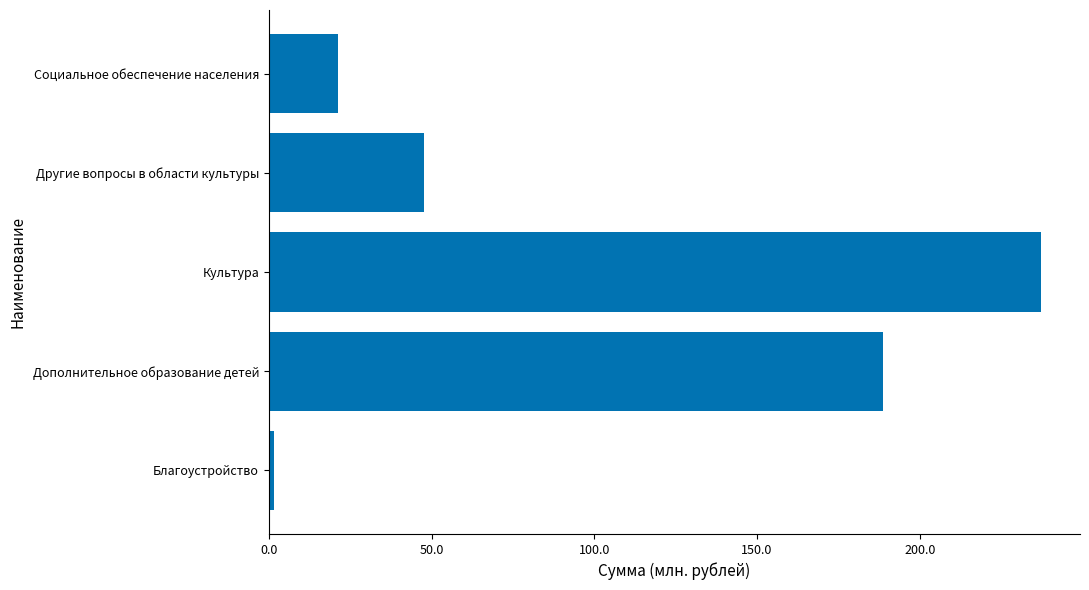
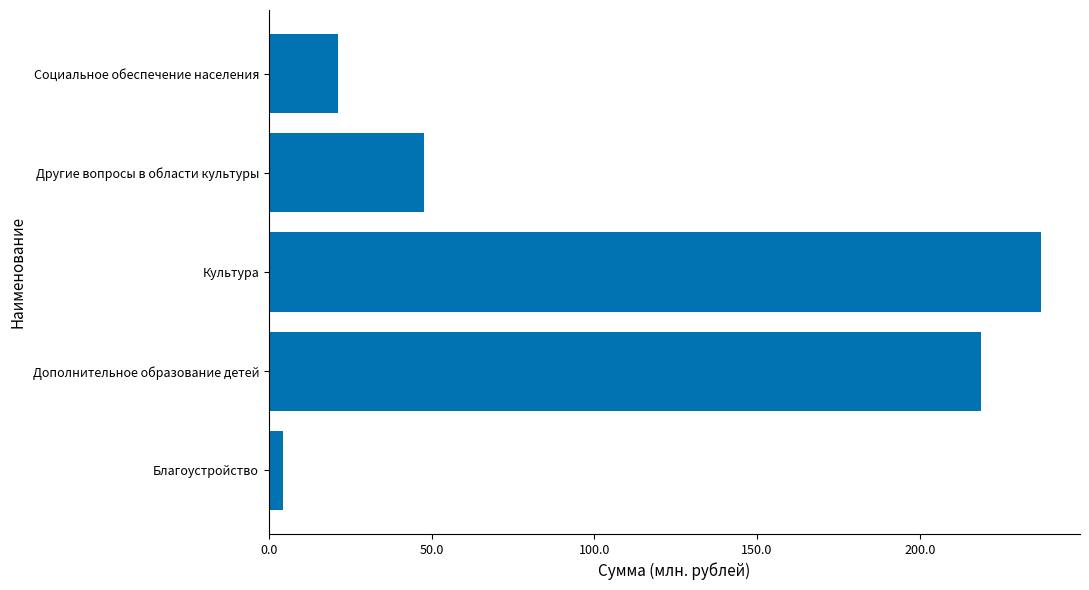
Дополнительное образование детей: 189 -> 219
Благоустройство: 1 -> 4
